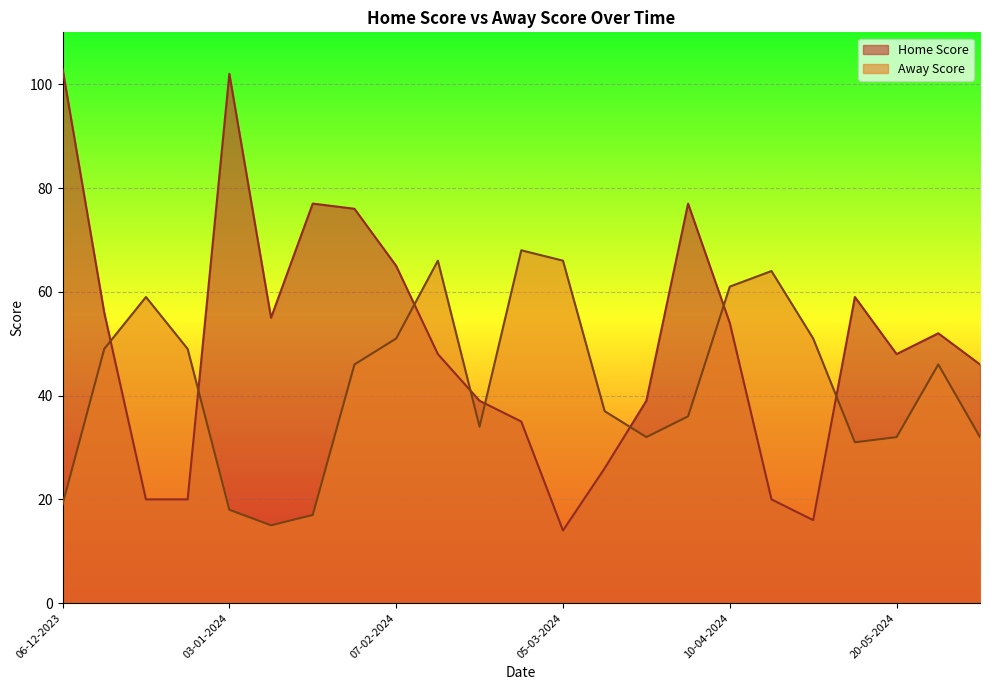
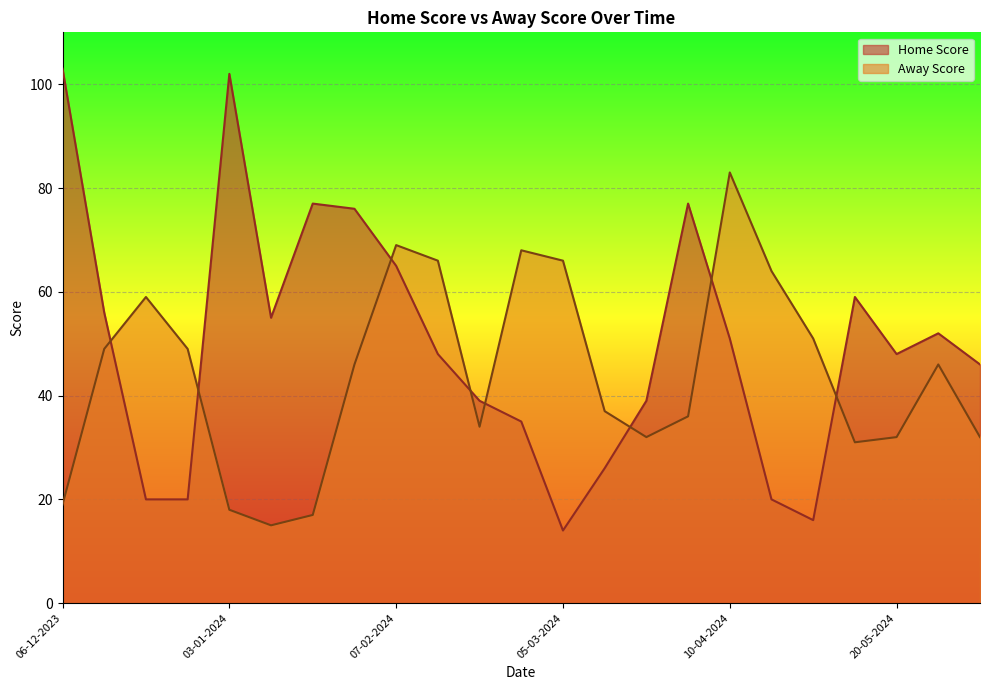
Away Score, 07-02-2024: 51 -> 69
Home Score, 10-04-2024: 54 -> 51
Away Score, 10-04-2024: 61 -> 83
